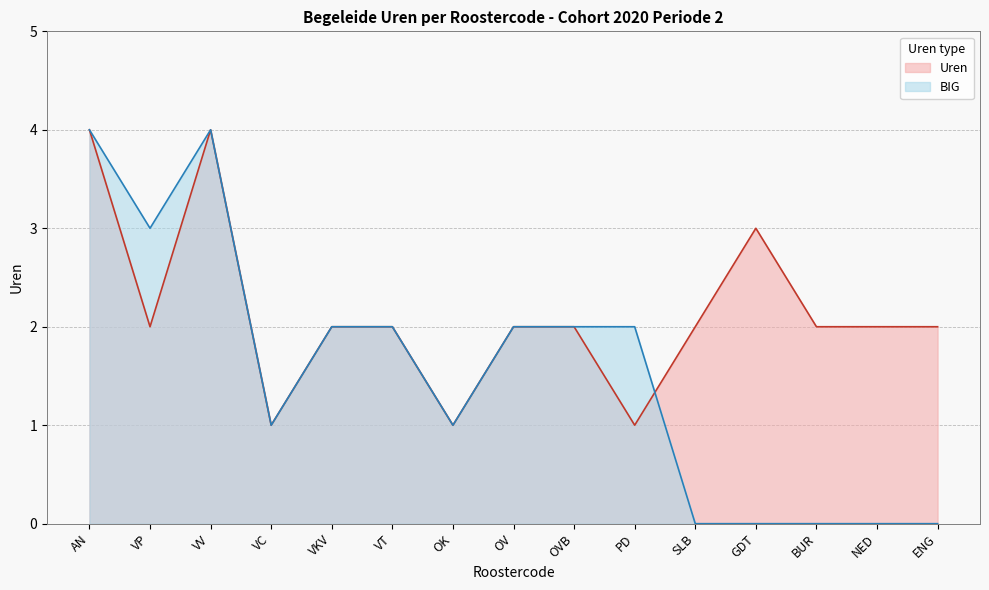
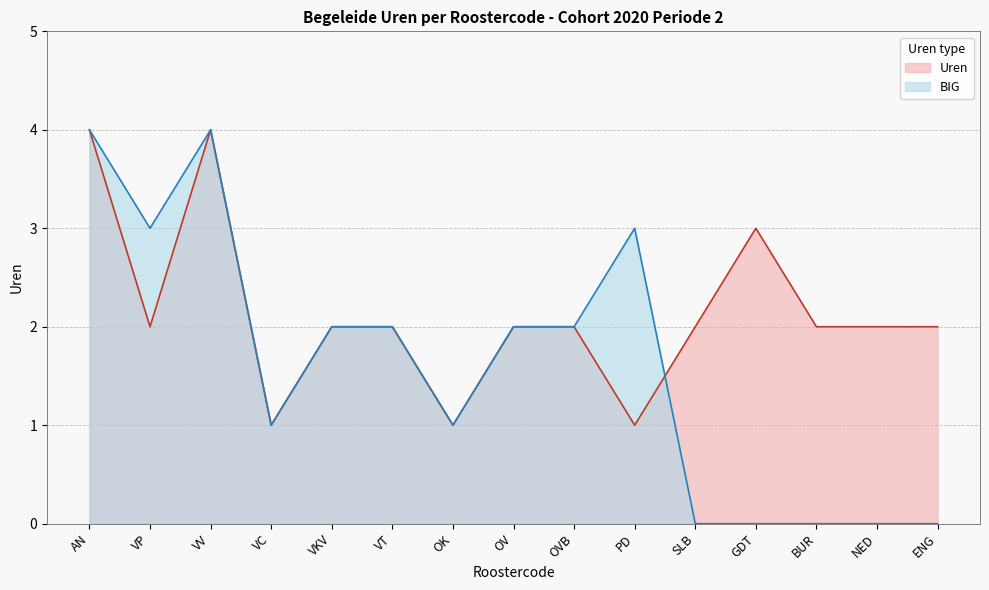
BIG, PD: 2 -> 3
